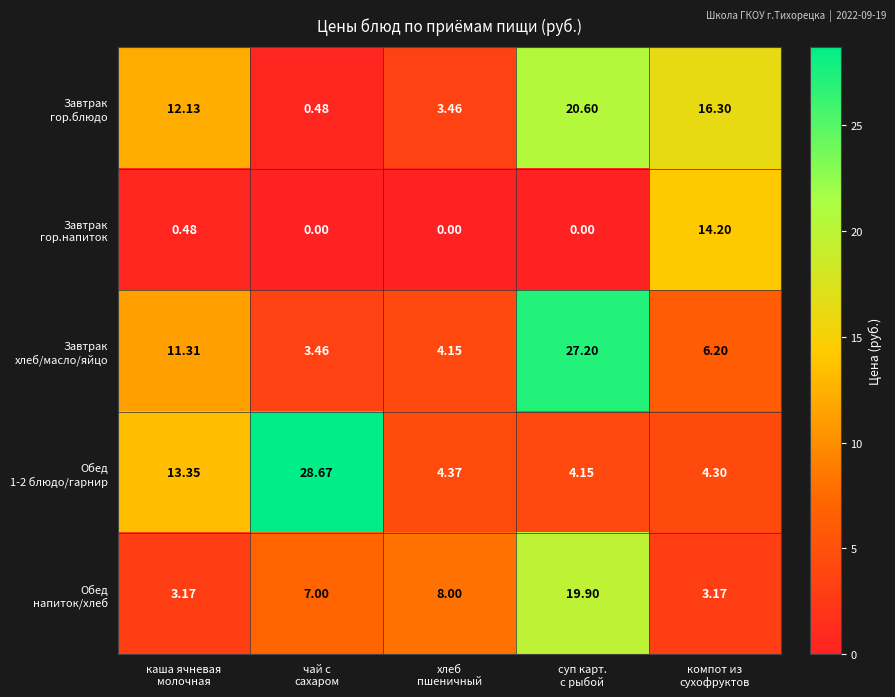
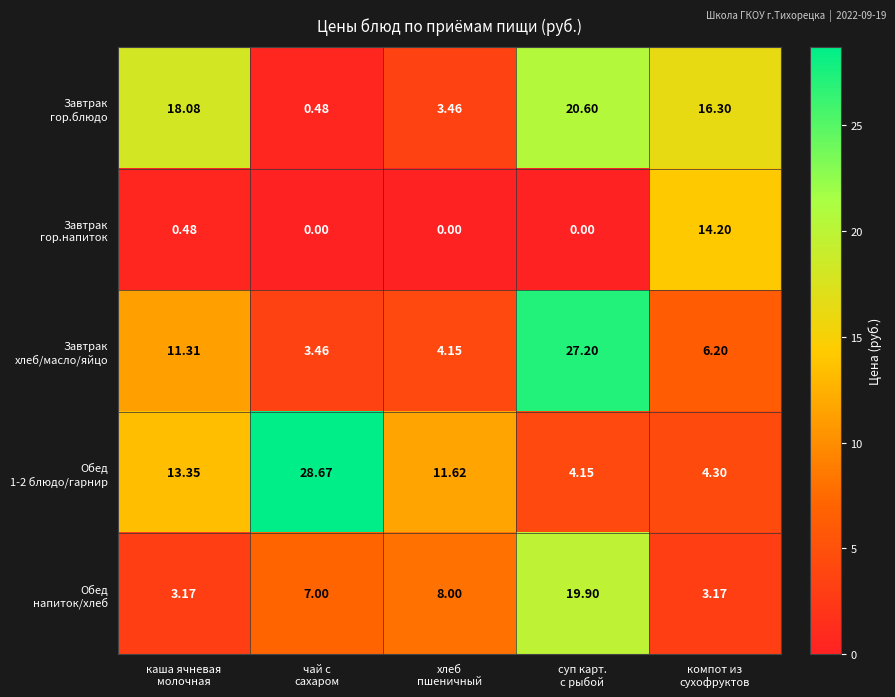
Завтрак гор.блюдо, каша ячневая молочная: 12.13 -> 18.08
Обед 1-2 блюдо/гарнир, хлеб пшеничный: 4.37 -> 11.62
